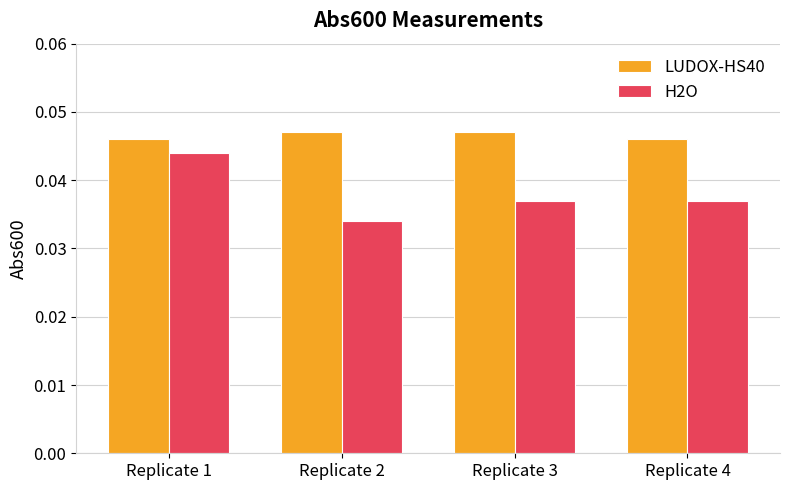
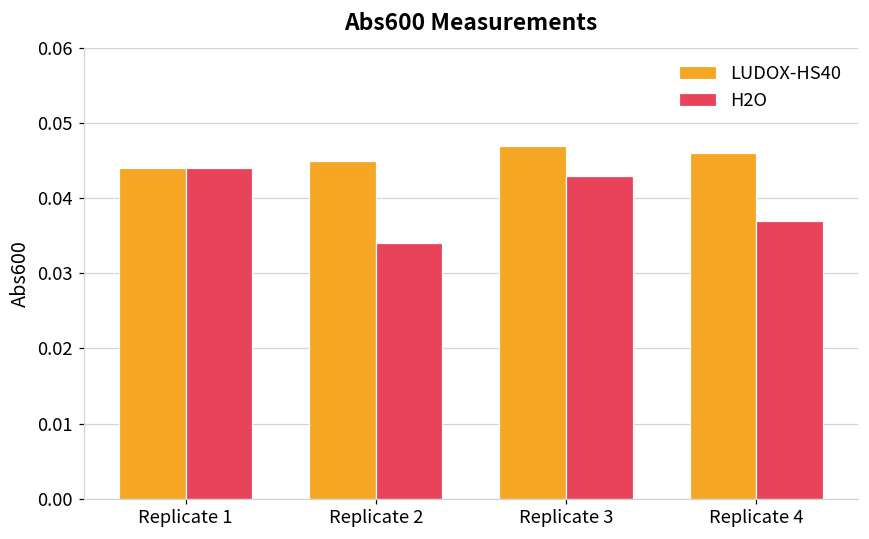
LUDOX-HS40, Replicate 1: 0.046 -> 0.044
LUDOX-HS40, Replicate 2: 0.047 -> 0.045
H2O, Replicate 3: 0.037 -> 0.043
